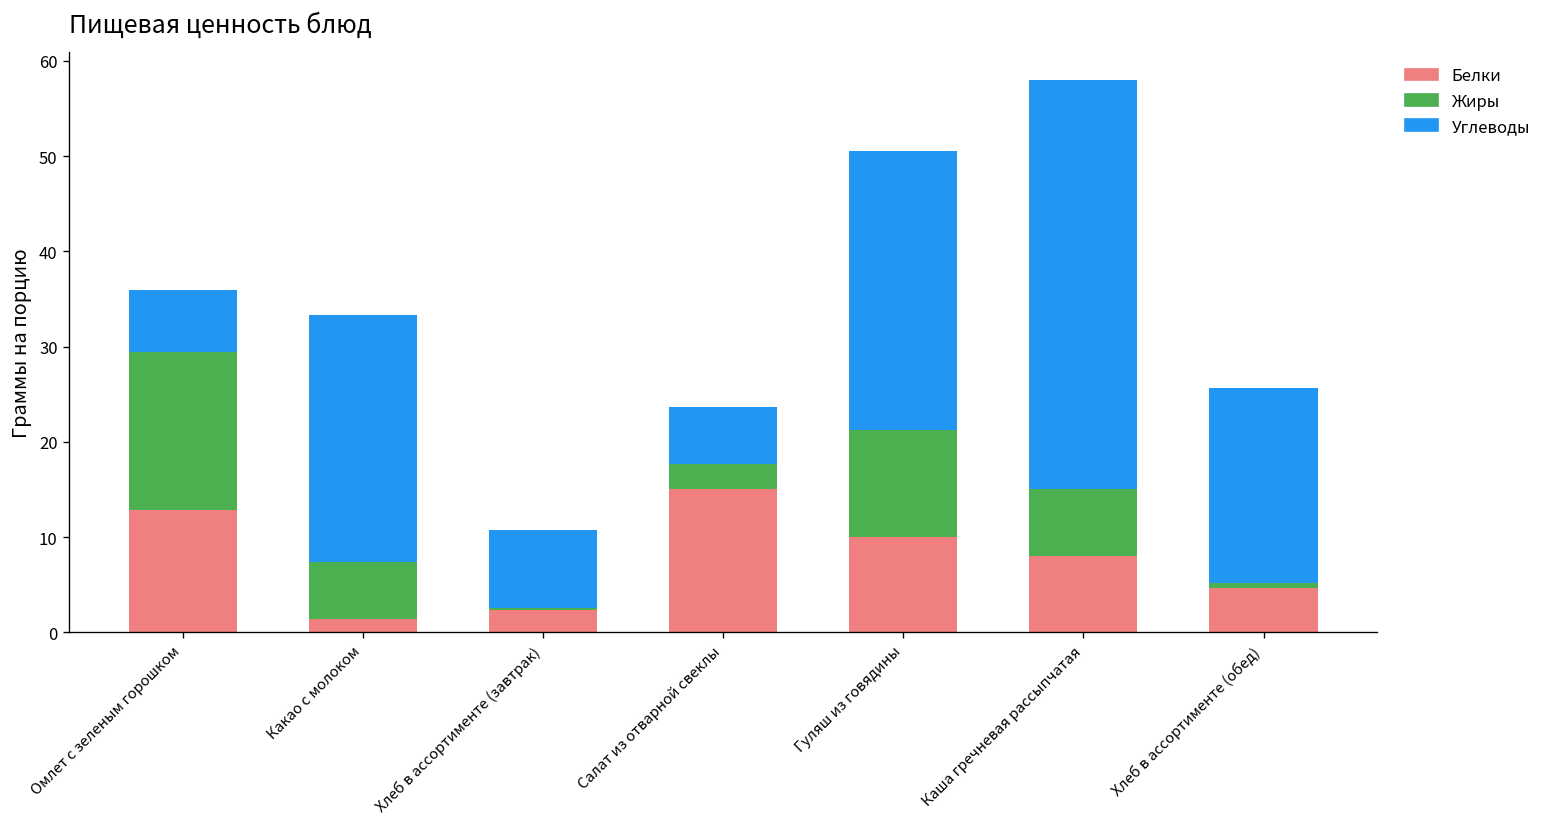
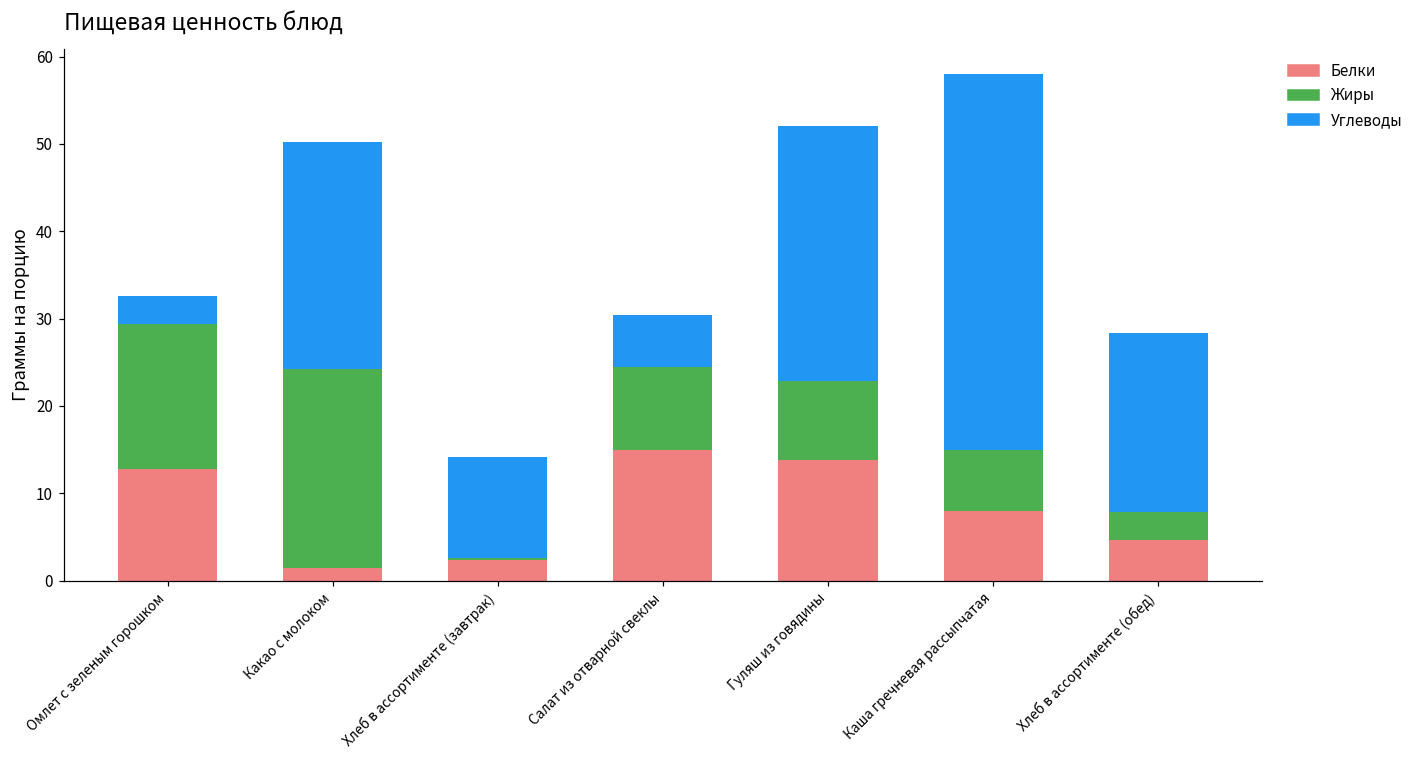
Углеводы, Омлет с зеленым горошком: 7 -> 3
Жиры, Какао с молоком: 6 -> 23
Углеводы, Хлеб в ассортименте (завтрак): 8 -> 12
Жиры, Салат из отварной свеклы: 3 -> 9
Белки, Гуляш из говядины: 10 -> 14
Жиры, Гуляш из говядины: 11 -> 9
Жиры, Хлеб в ассортименте (обед): 1 -> 3
